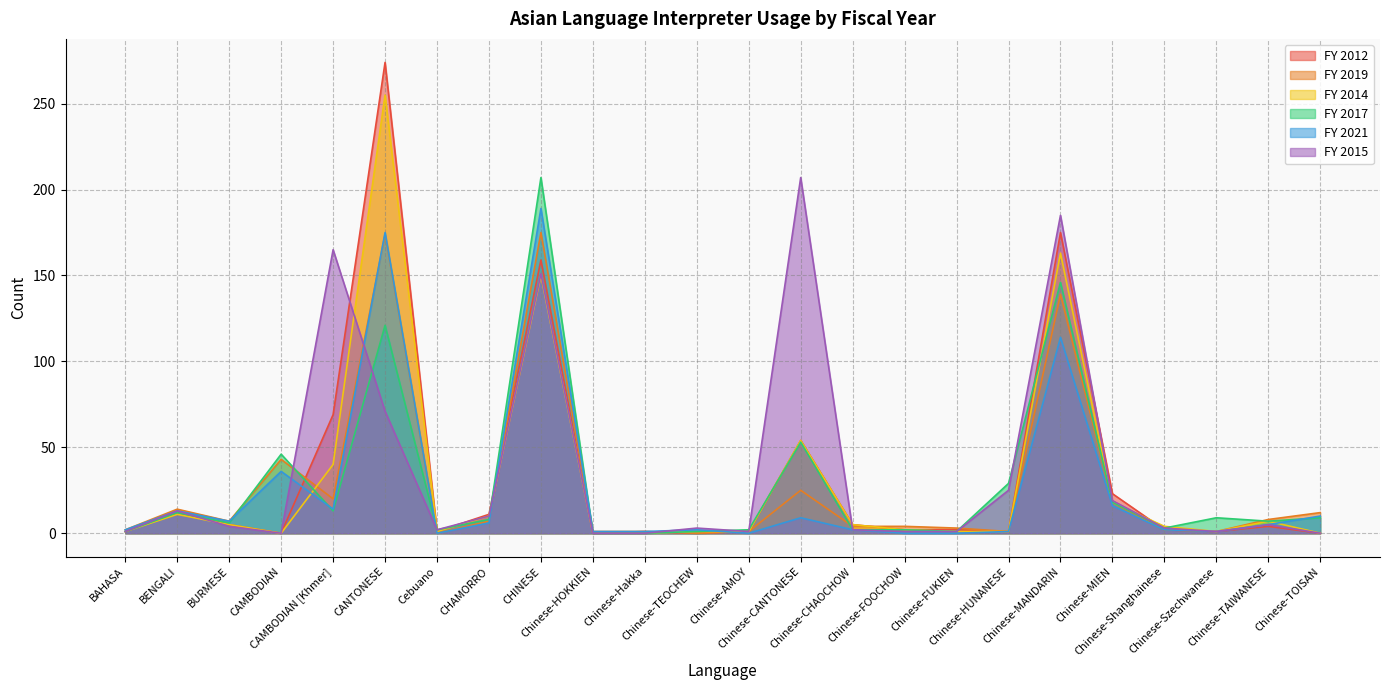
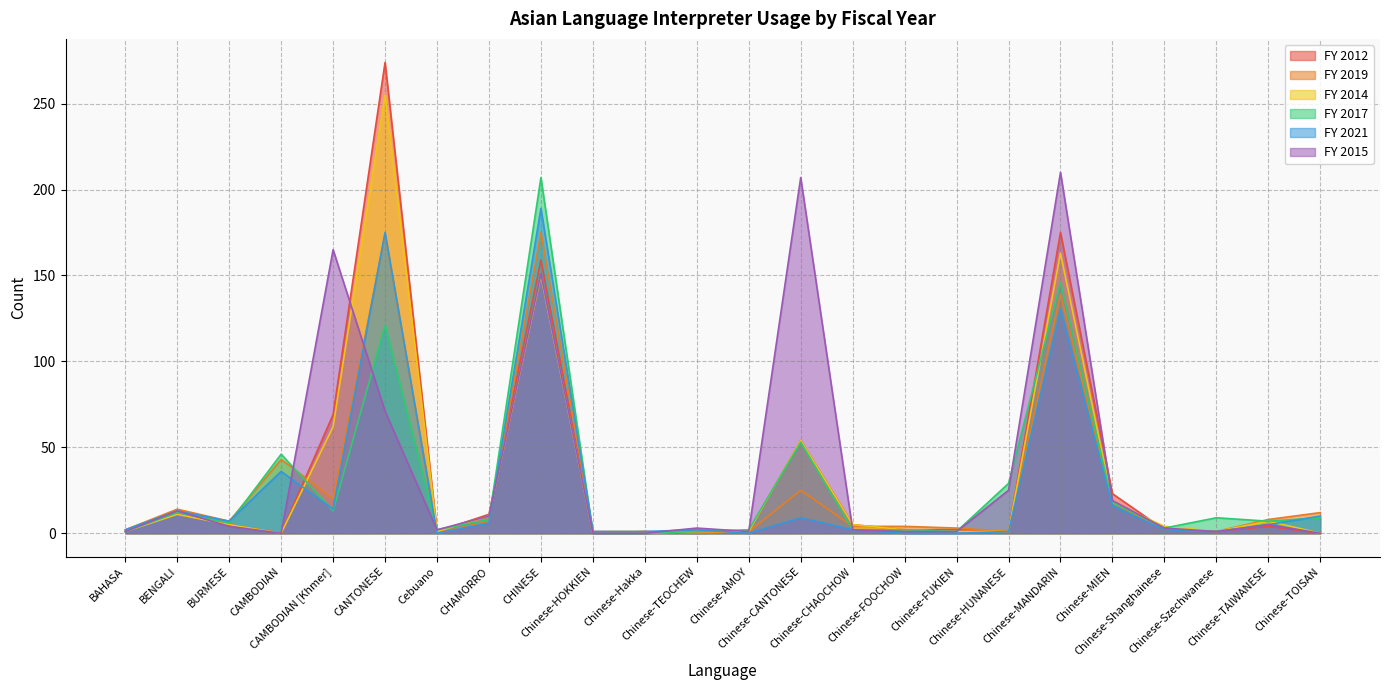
FY 2014, CAMBODIAN [Khmer]: 40 -> 62
FY 2021, Chinese-MANDARIN: 114 -> 130
FY 2015, Chinese-MANDARIN: 185 -> 210
